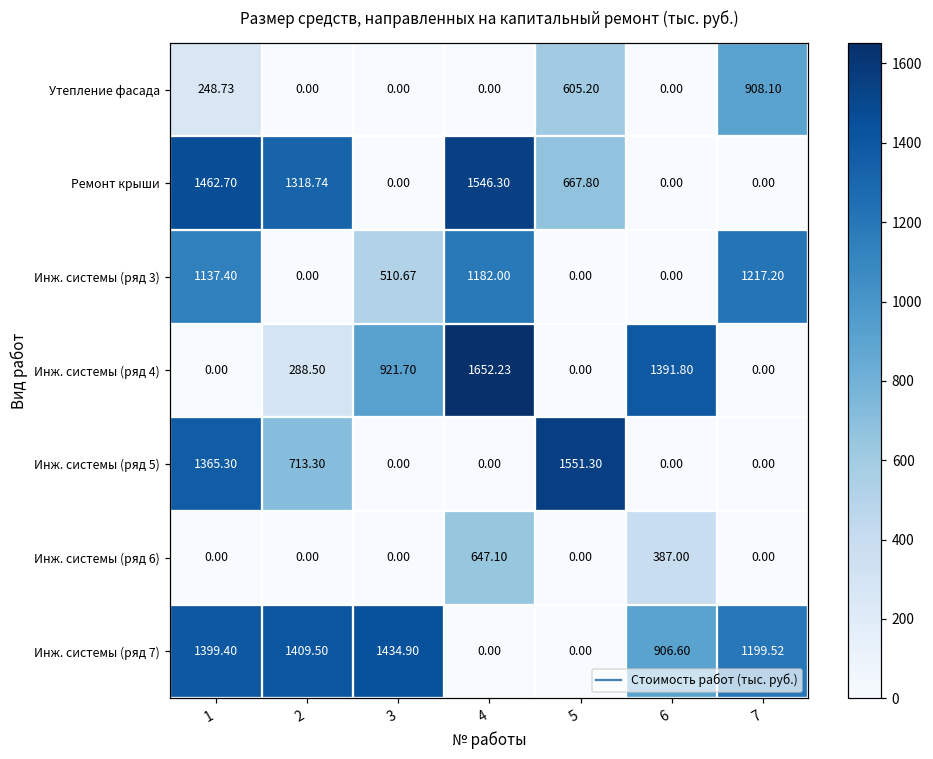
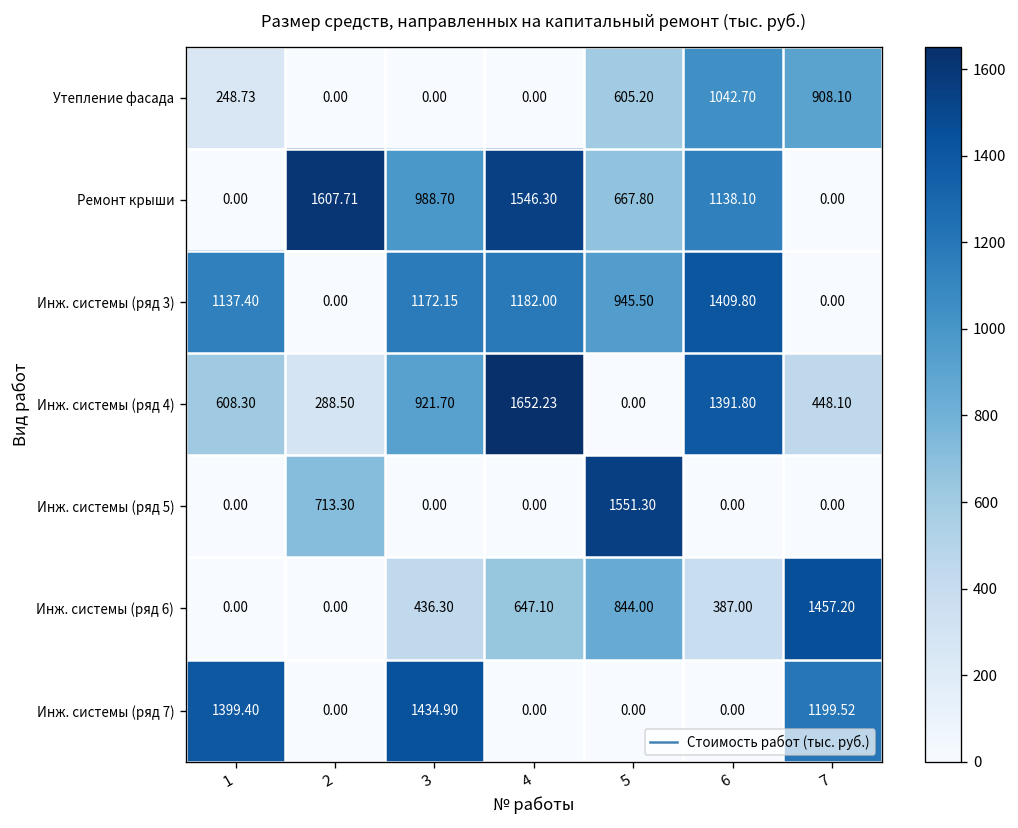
Утепление фасада, 6: 0.00 -> 1042.70
Ремонт крыши, 1: 1462.70 -> 0.00
Ремонт крыши, 2: 1318.74 -> 1607.71
Ремонт крыши, 3: 0.00 -> 988.70
Ремонт крыши, 6: 0.00 -> 1138.10
Инж. системы (ряд 3), 3: 510.67 -> 1172.15
Инж. системы (ряд 3), 5: 0.00 -> 945.50
Инж. системы (ряд 3), 6: 0.00 -> 1409.80
Инж. системы (ряд 3), 7: 1217.20 -> 0.00
Инж. системы (ряд 4), 1: 0.00 -> 608.30
Инж. системы (ряд 4), 7: 0.00 -> 448.10
Инж. системы (ряд 5), 1: 1365.30 -> 0.00
Инж. системы (ряд 6), 3: 0.00 -> 436.30
Инж. системы (ряд 6), 5: 0.00 -> 844.00
Инж. системы (ряд 6), 7: 0.00 -> 1457.20
Инж. системы (ряд 7), 2: 1409.50 -> 0.00
Инж. системы (ряд 7), 6: 906.60 -> 0.00
